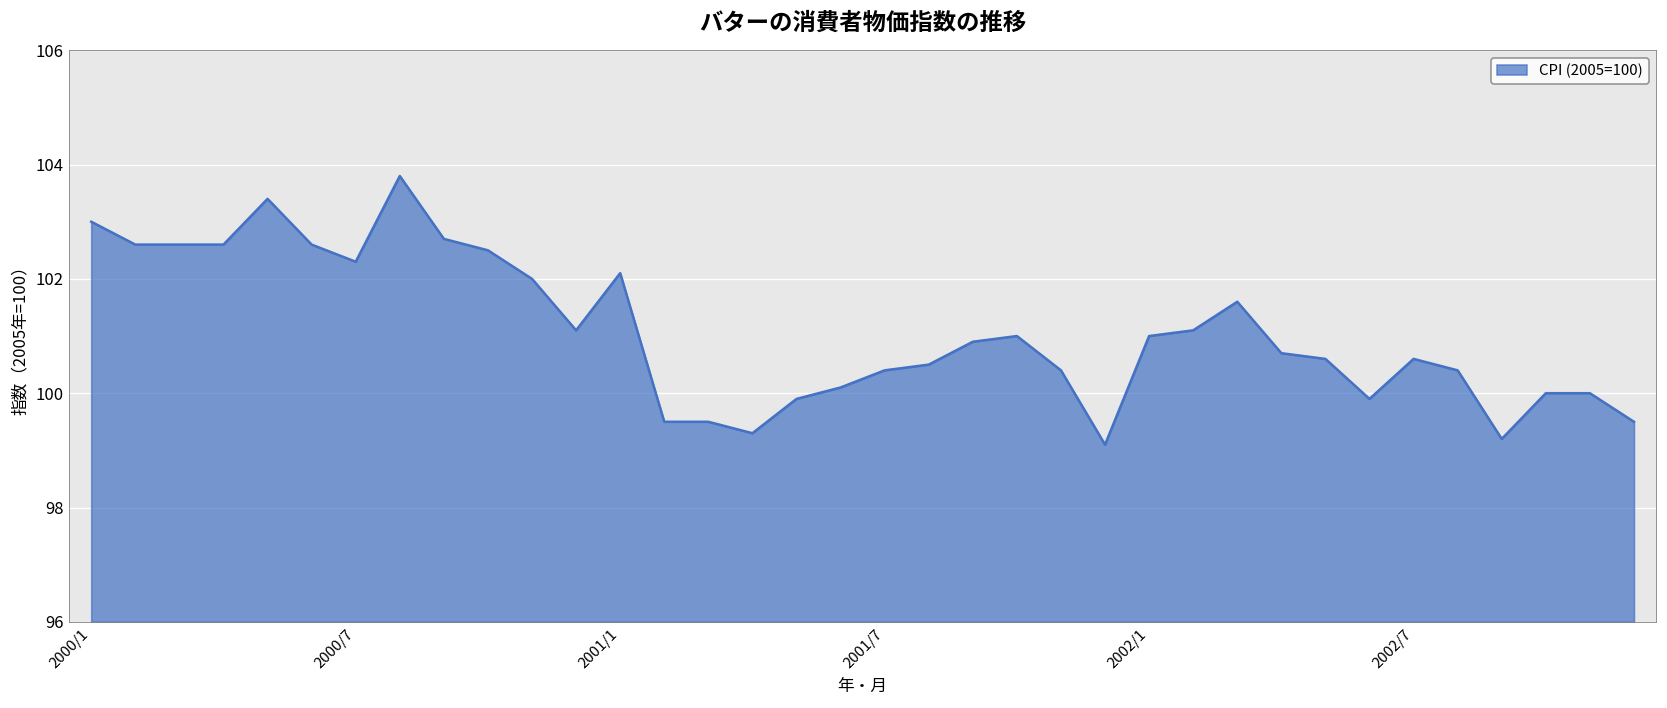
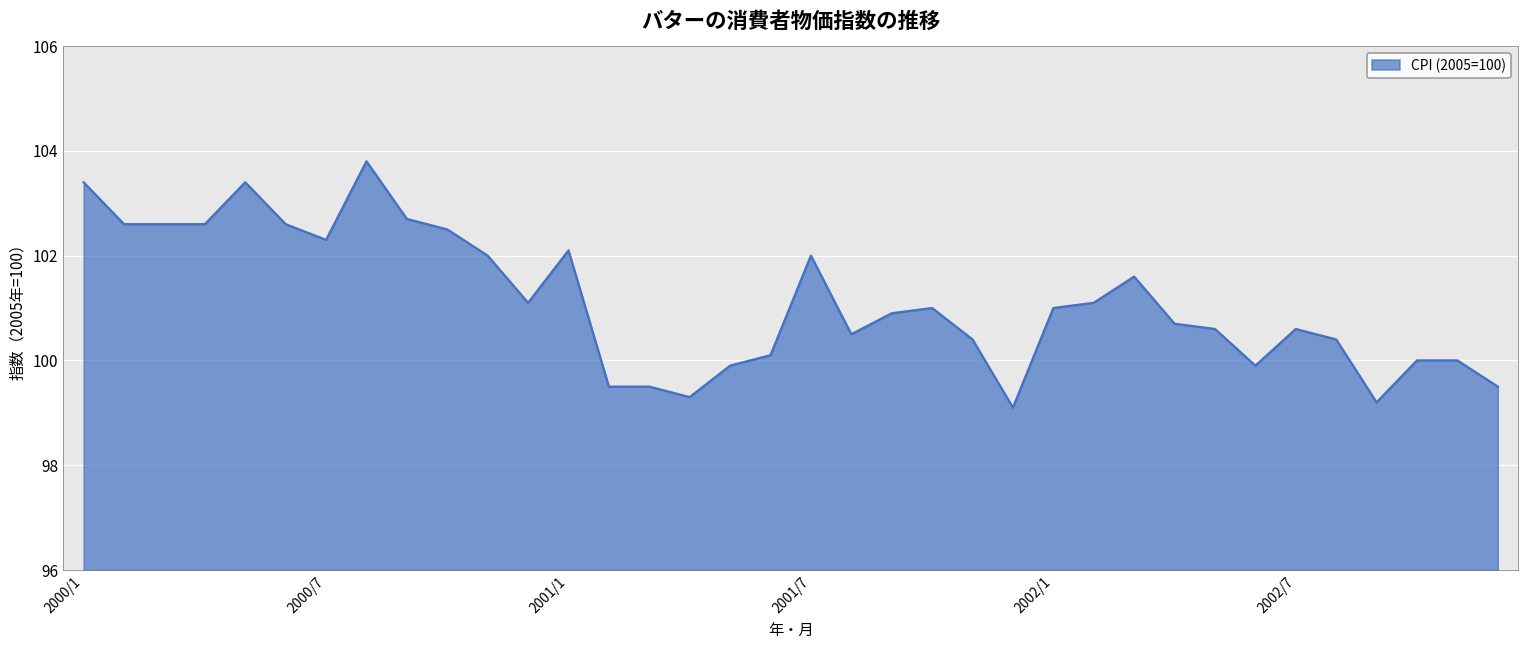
2000/1: 103.0 -> 103.4
2001/7: 100.4 -> 102.0
